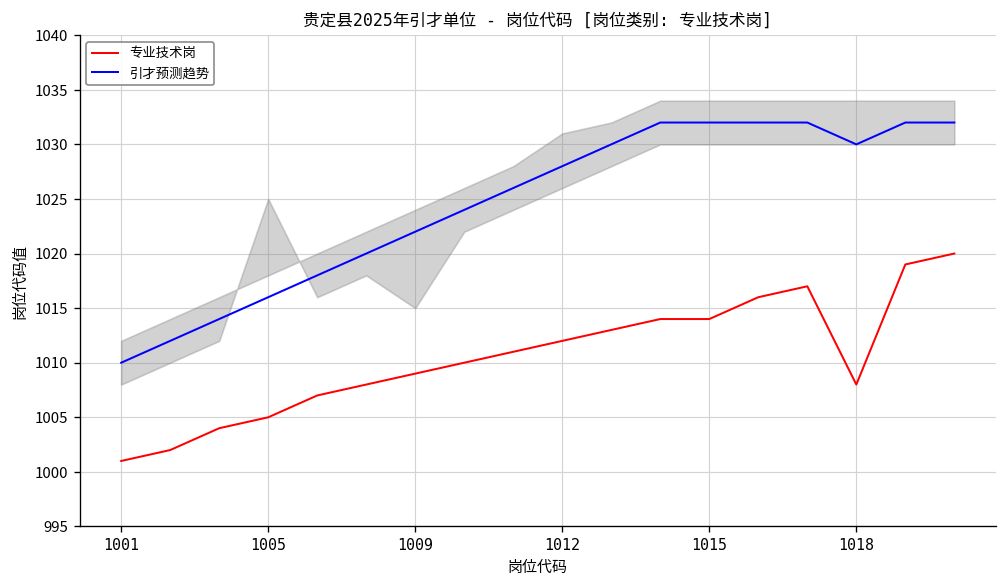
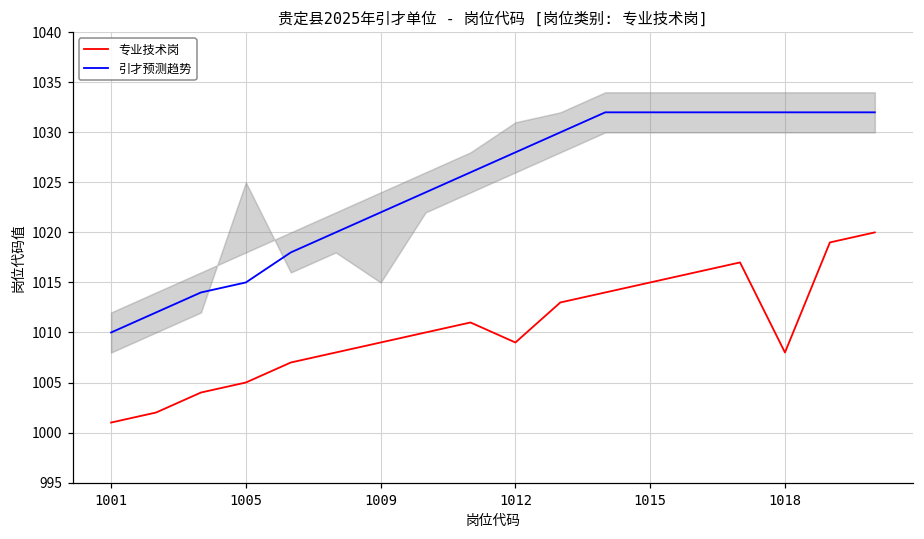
引才预测趋势, 1005: 1016 -> 1015
专业技术岗, 1012: 1012 -> 1009
专业技术岗, 1015: 1014 -> 1015
引才预测趋势, 1018: 1030 -> 1032
